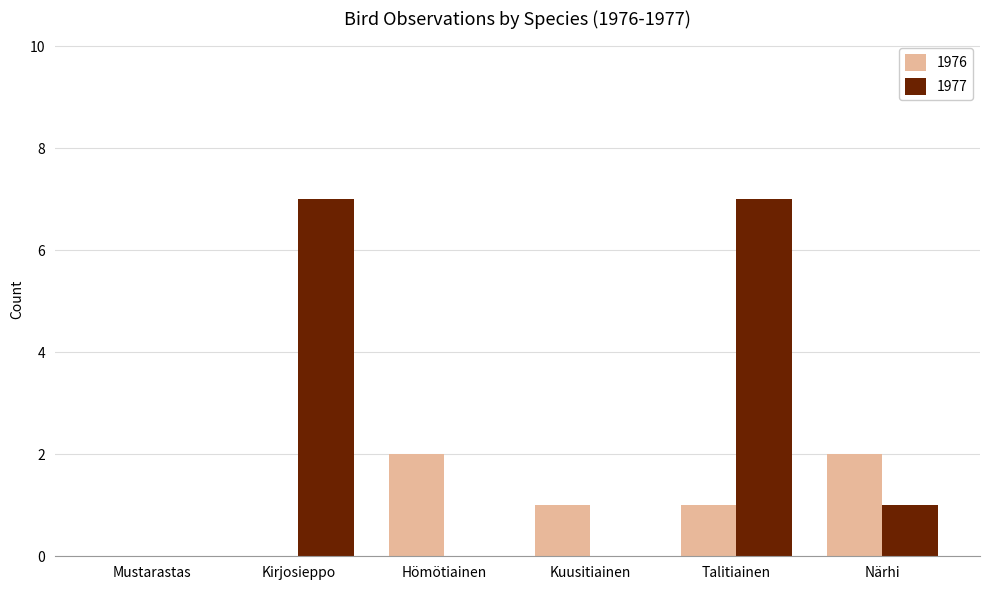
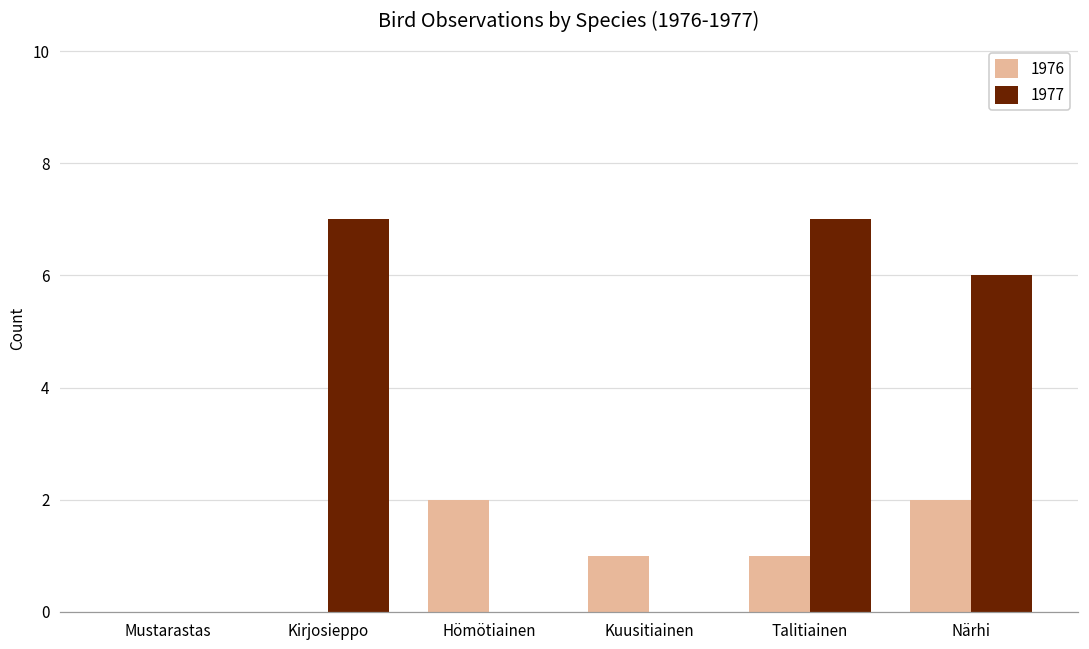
1977, Närhi: 1 -> 6
